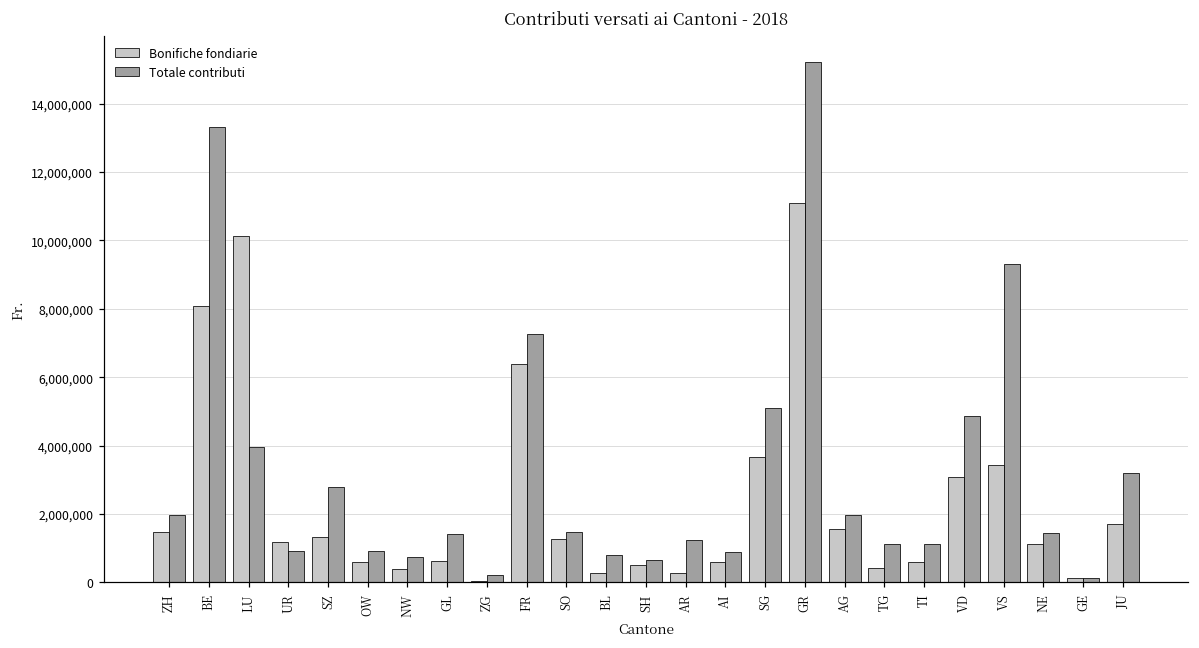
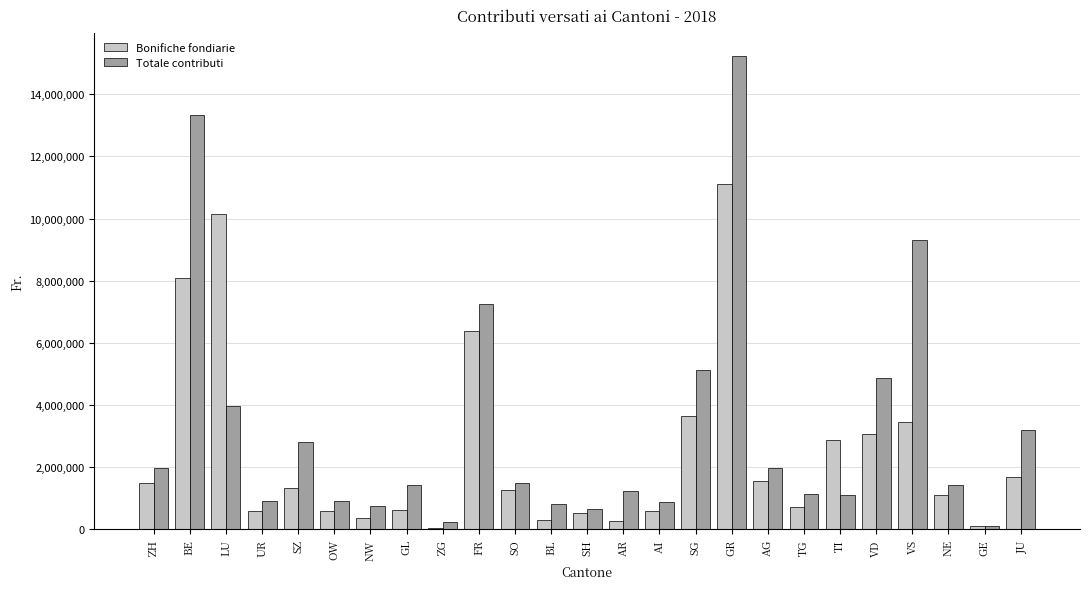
Bonifiche fondiarie, UR: 1,200,000 -> 600,000
Bonifiche fondiarie, TG: 400,000 -> 700,000
Bonifiche fondiarie, TI: 600,000 -> 2,900,000
